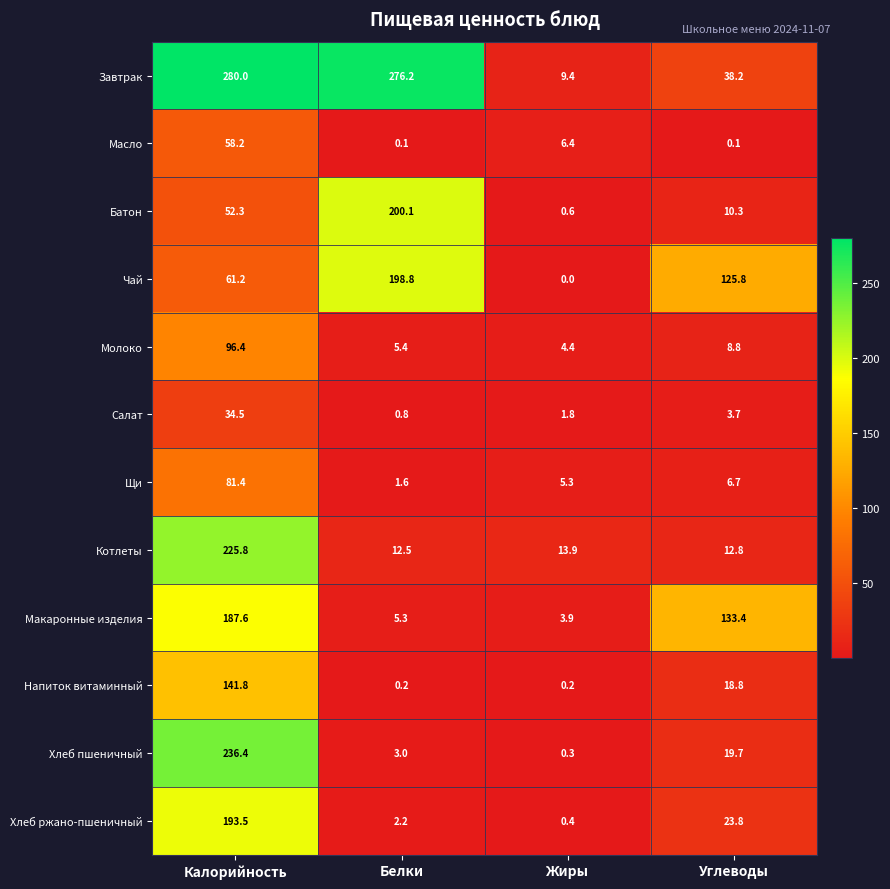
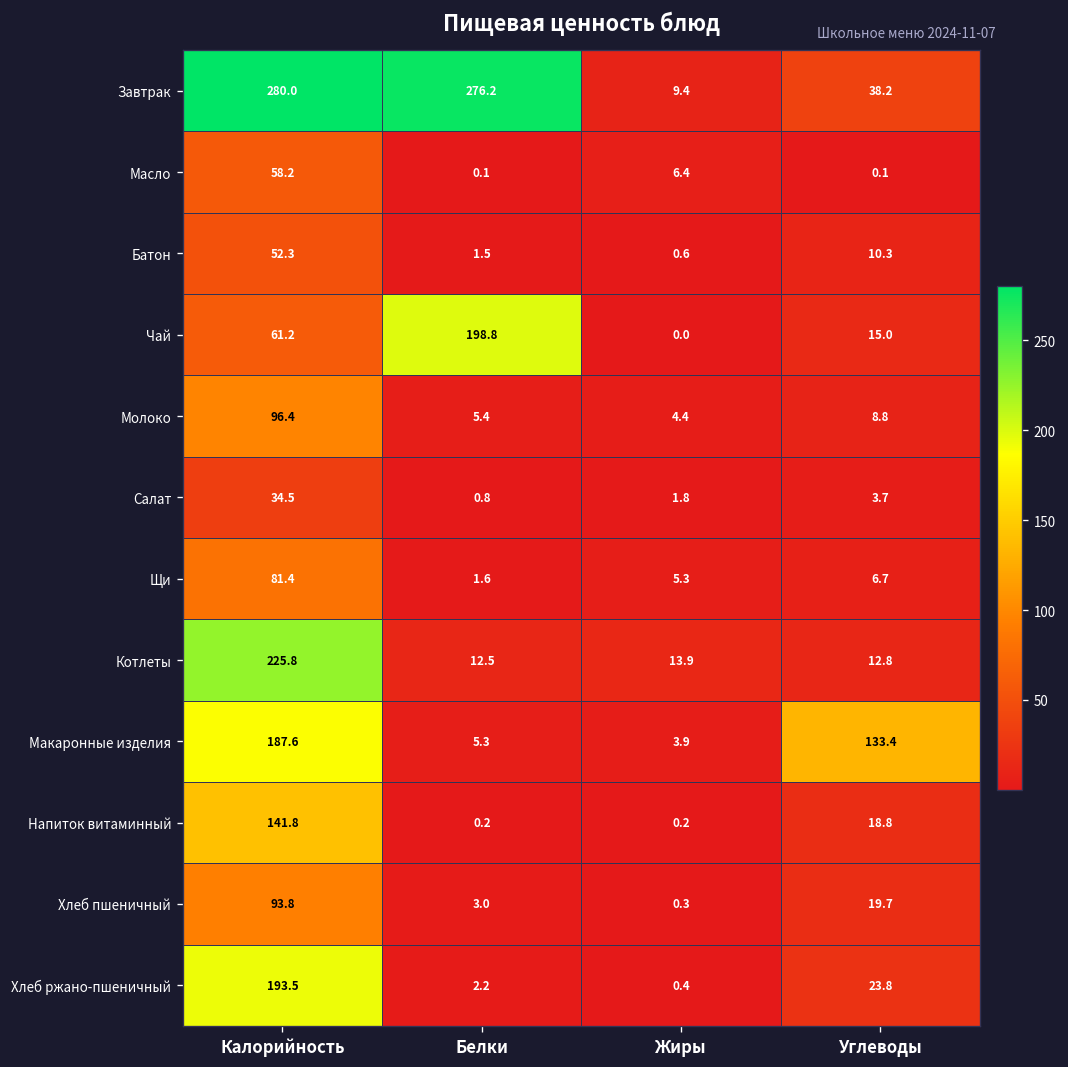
Батон, Белки: 200.1 -> 1.5
Чай, Углеводы: 125.8 -> 15.0
Хлеб пшеничный, Калорийность: 236.4 -> 93.8
